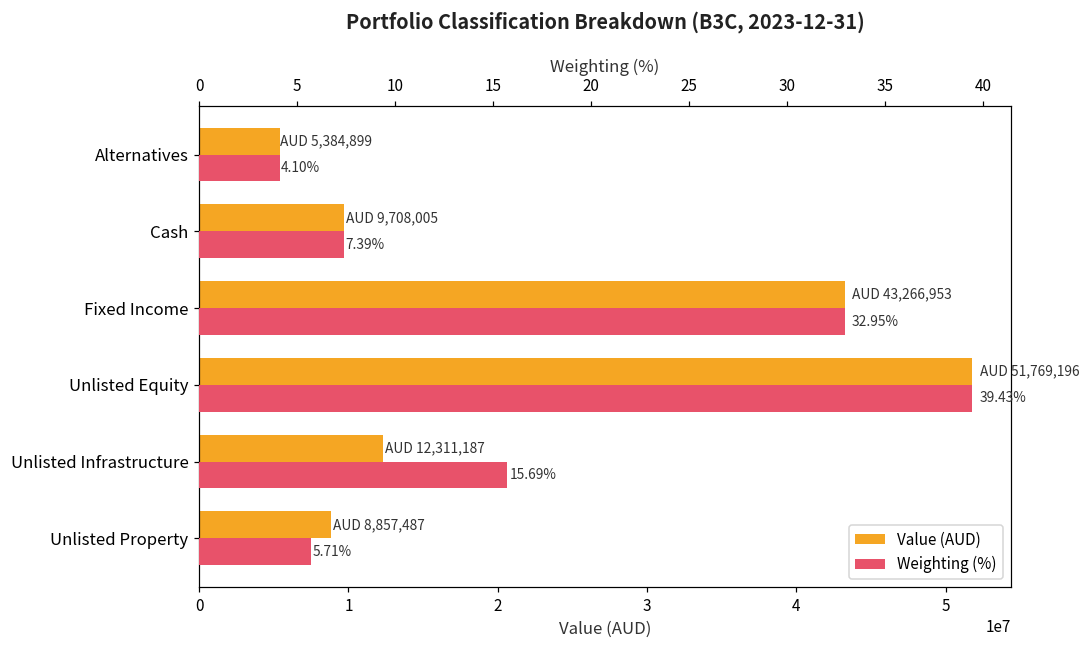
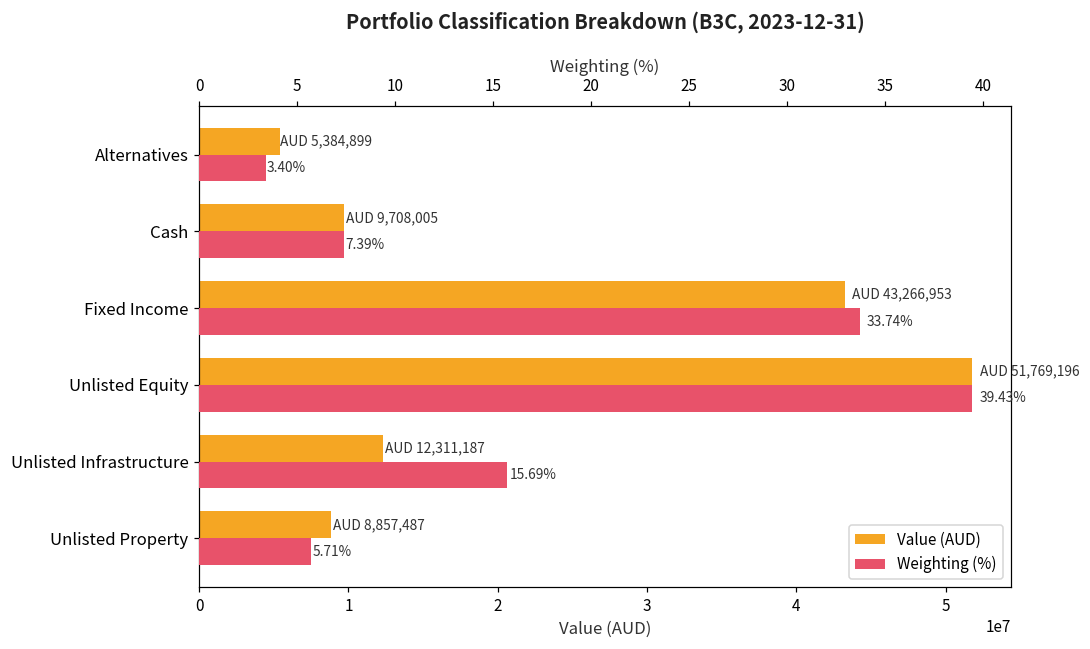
Weighting (%), Alternatives: 4.10% -> 3.40%
Weighting (%), Fixed Income: 32.95% -> 33.74%
